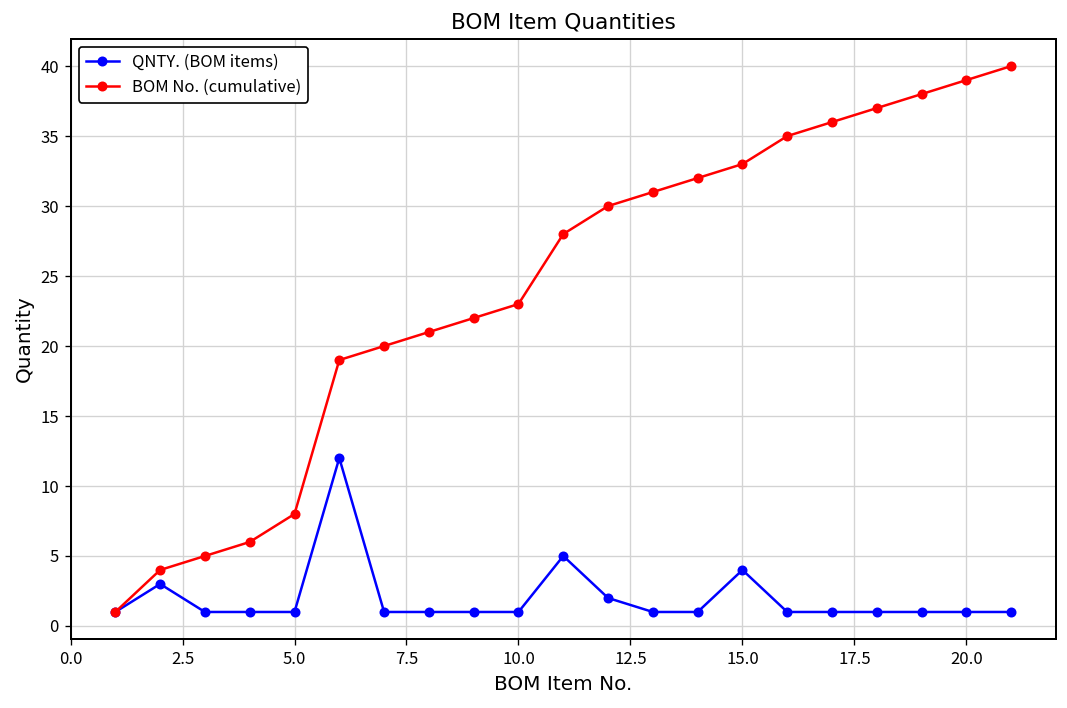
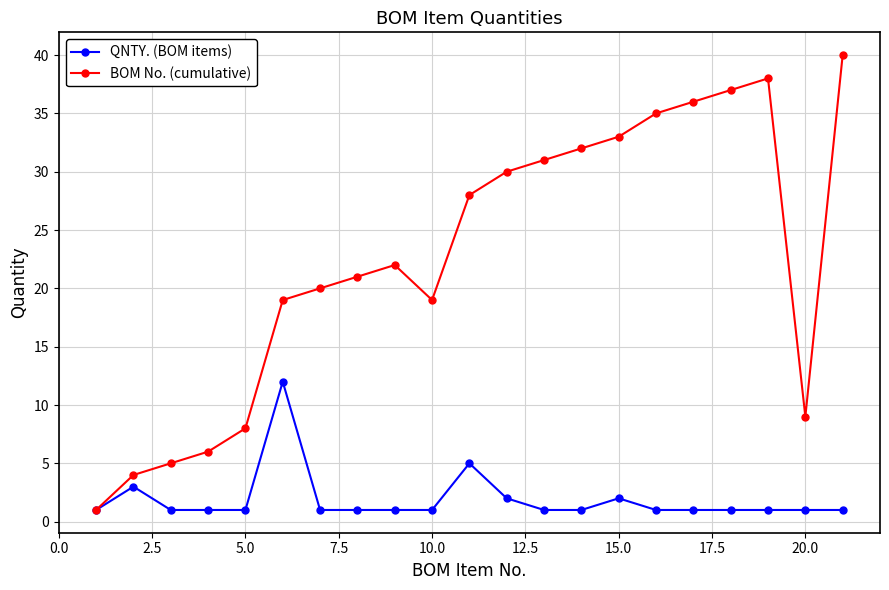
BOM No. (cumulative), 10.0: 23 -> 19
QNTY. (BOM items), 15.0: 4 -> 2
BOM No. (cumulative), 20.0: 39 -> 9
